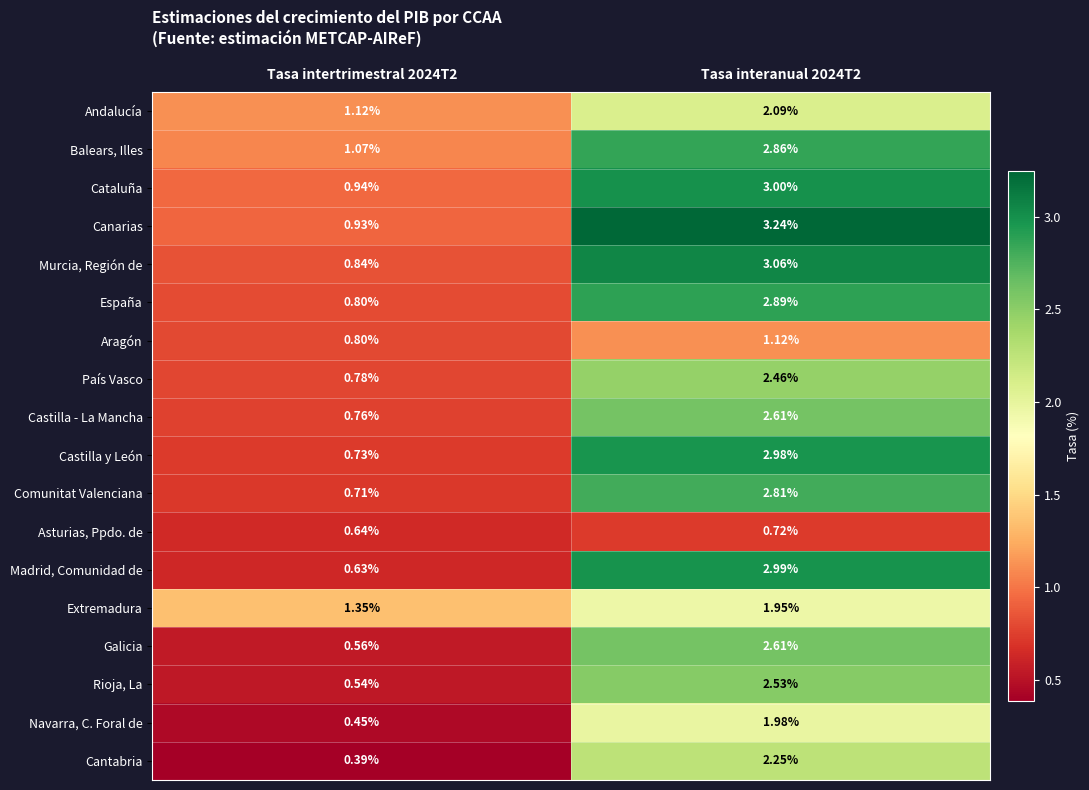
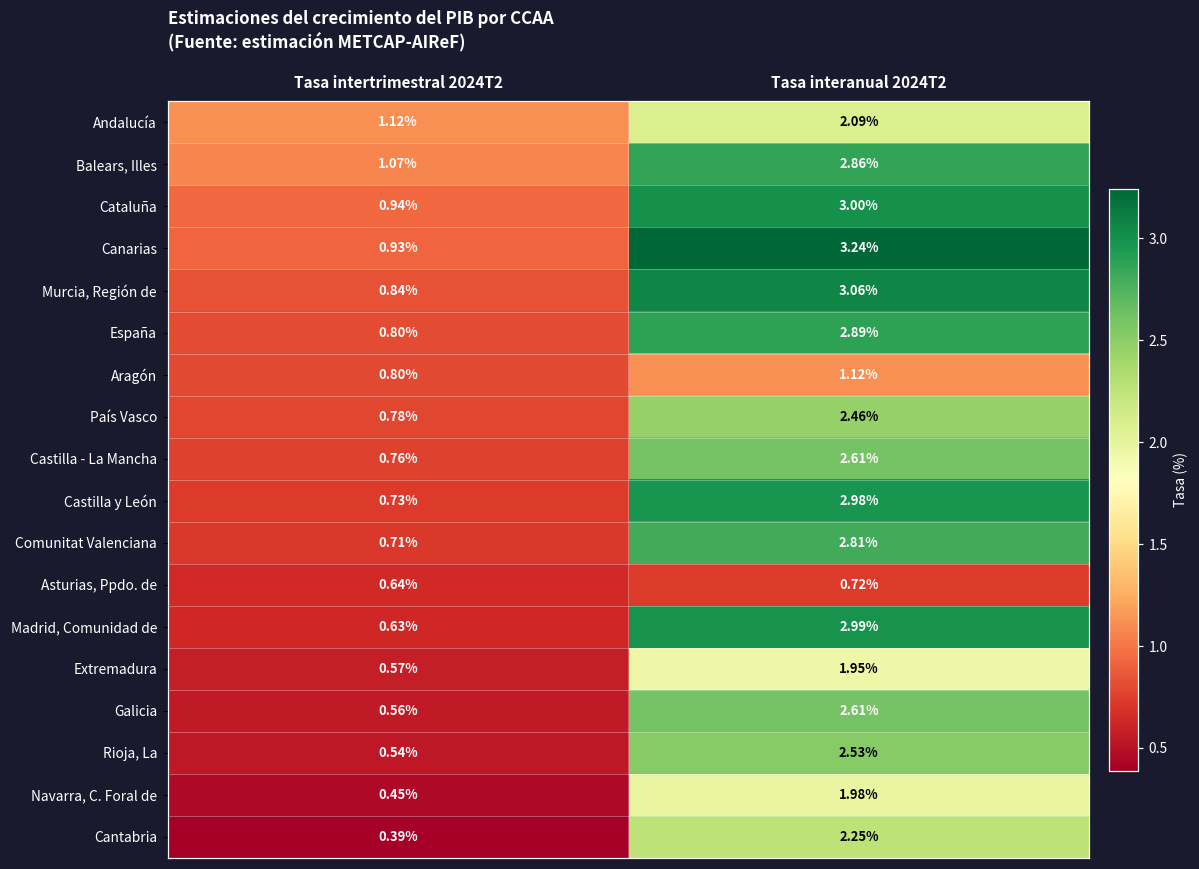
Extremadura, Tasa intertrimestral 2024T2: 1.35% -> 0.57%
